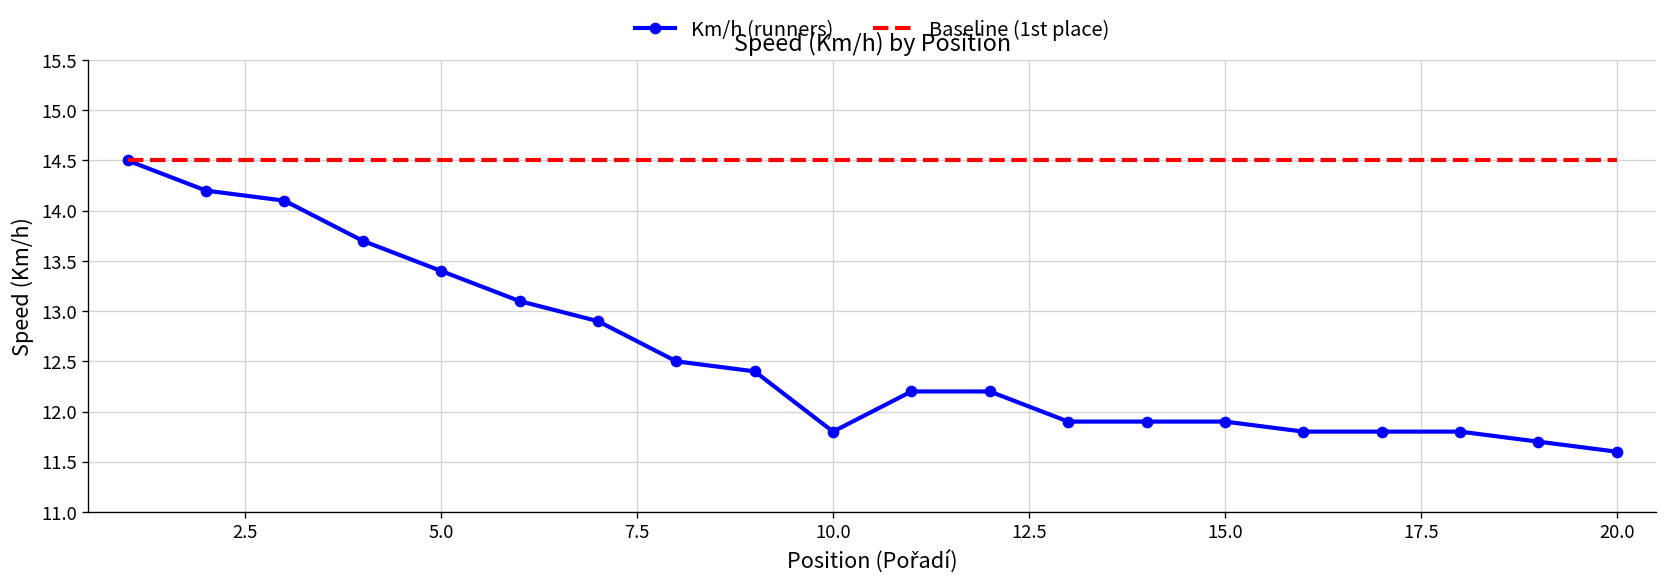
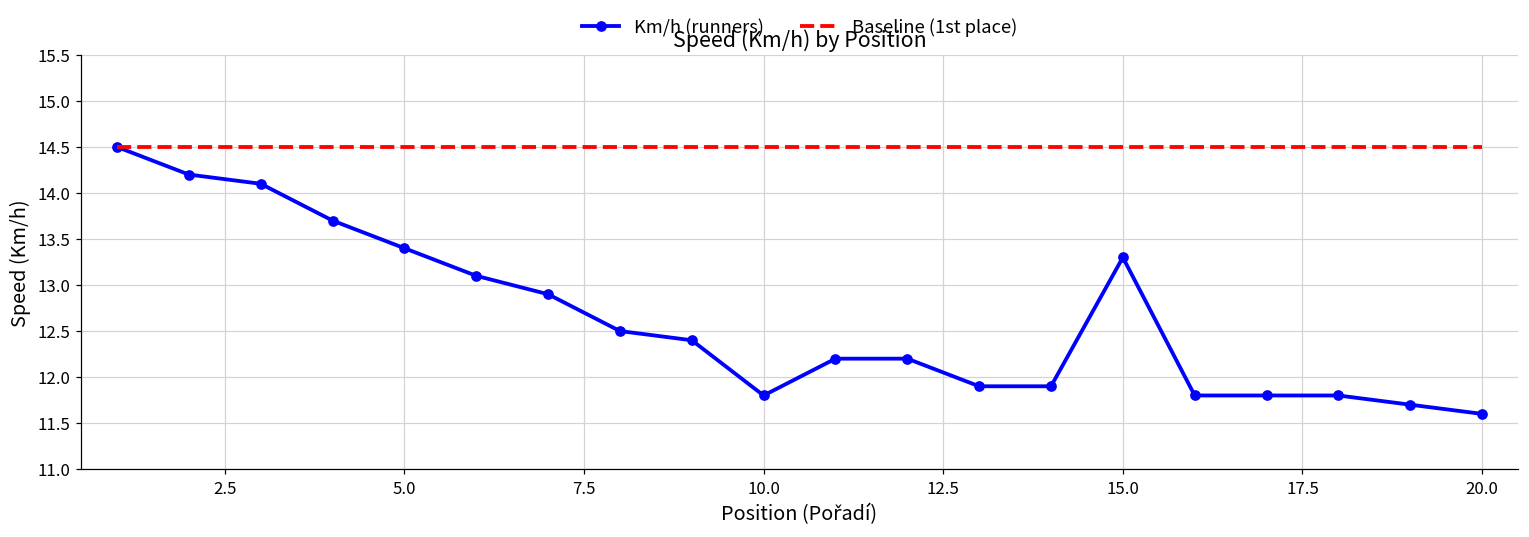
Km/h (runners), 15.0: 11.9 -> 13.3
